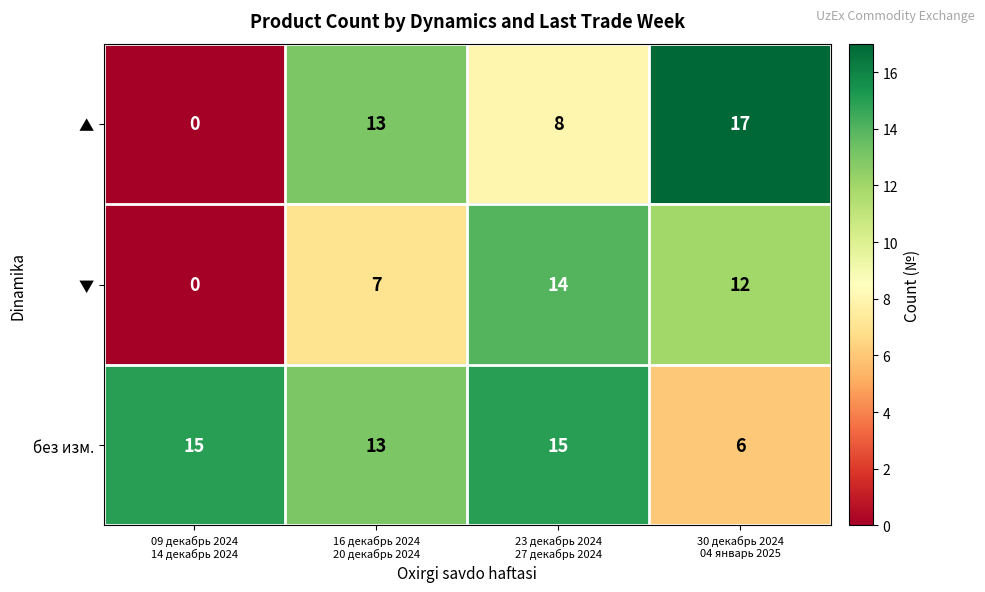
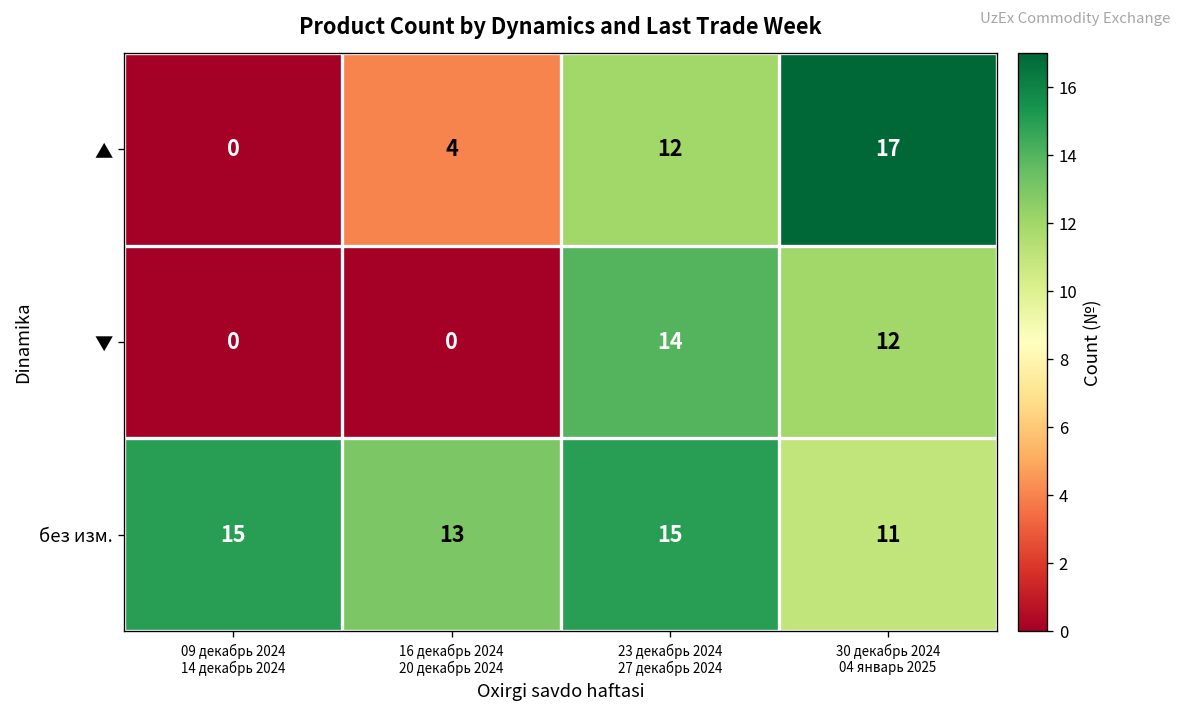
▲, 16 декабрь 2024 20 декабрь 2024: 13 -> 4
▲, 23 декабрь 2024 27 декабрь 2024: 8 -> 12
▼, 16 декабрь 2024 20 декабрь 2024: 7 -> 0
без изм., 30 декабрь 2024 04 январь 2025: 6 -> 11
